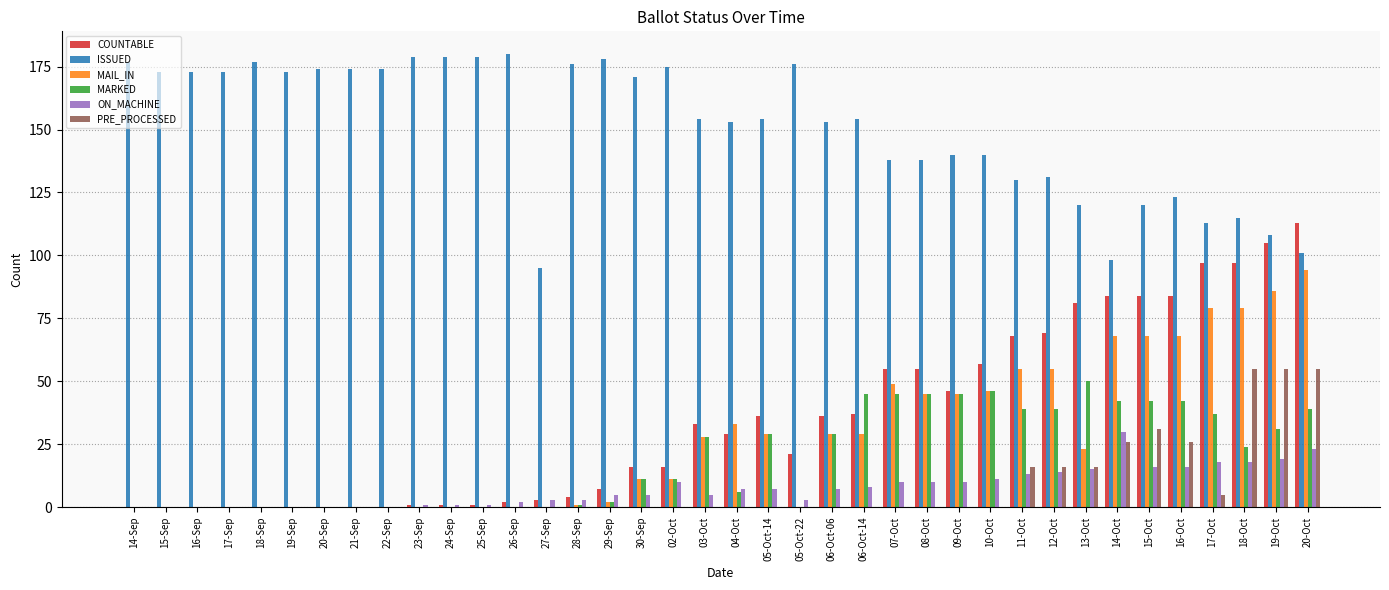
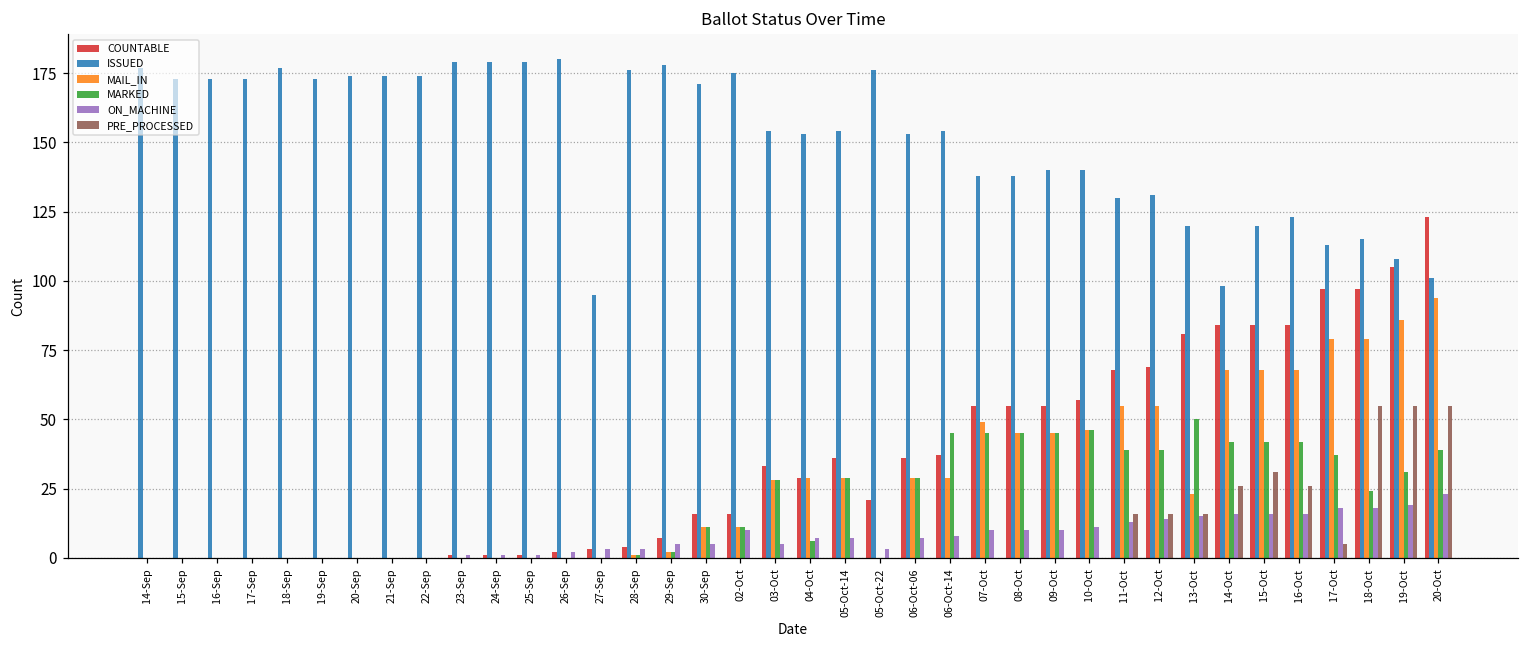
MAIL_IN, 04-Oct: 33 -> 29
COUNTABLE, 09-Oct: 46 -> 55
ON_MACHINE, 14-Oct: 30 -> 16
COUNTABLE, 20-Oct: 113 -> 123
